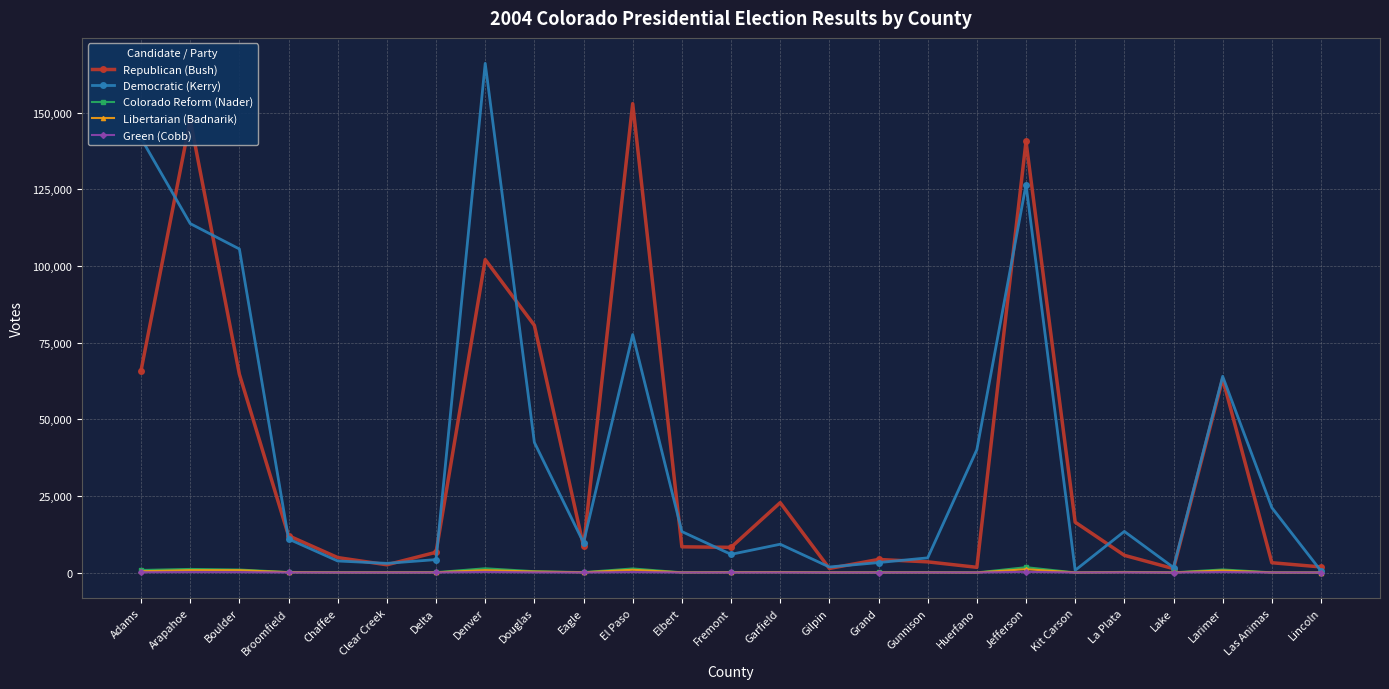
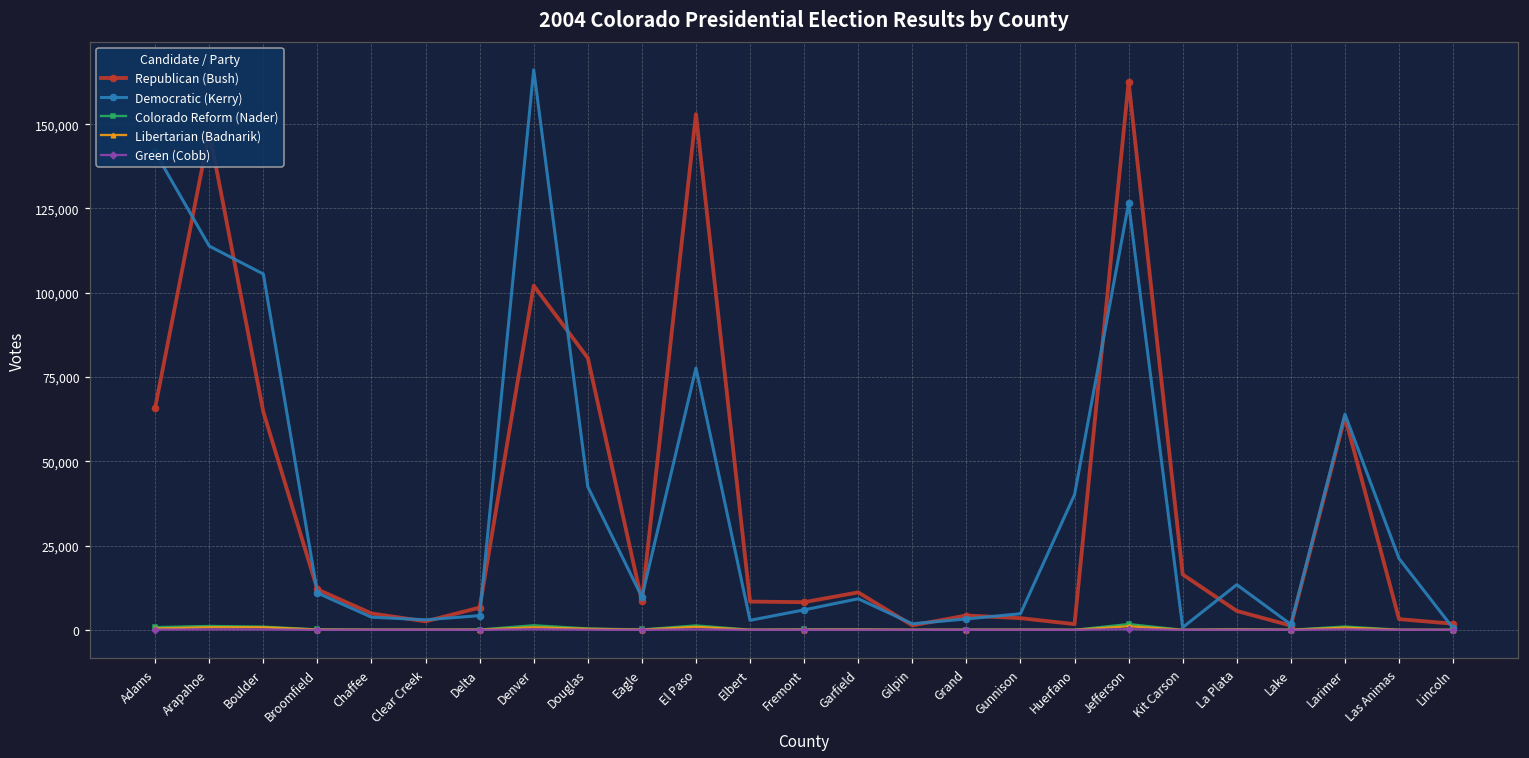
Democratic (Kerry), Elbert: 13,000 -> 3,000
Republican (Bush), Garfield: 23,000 -> 11,000
Republican (Bush), Jefferson: 141,000 -> 163,000
